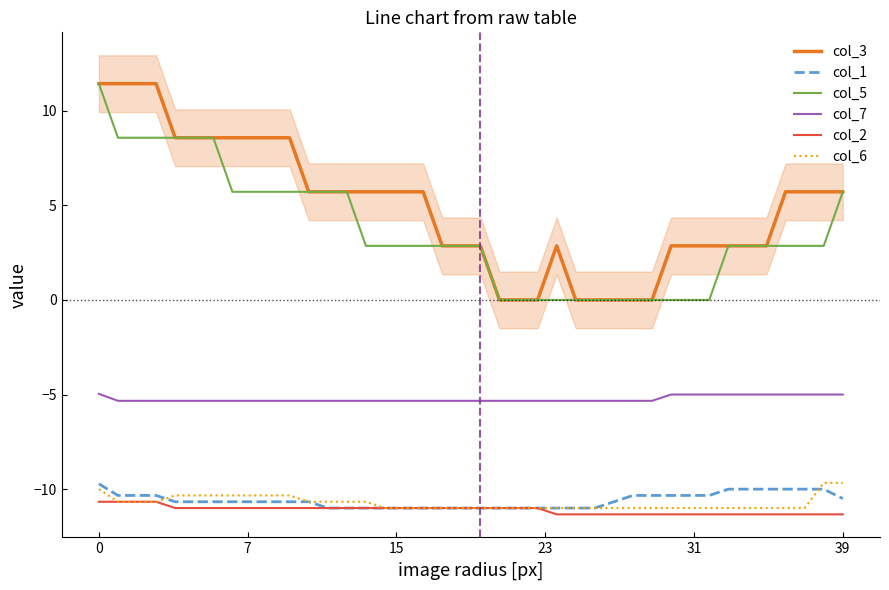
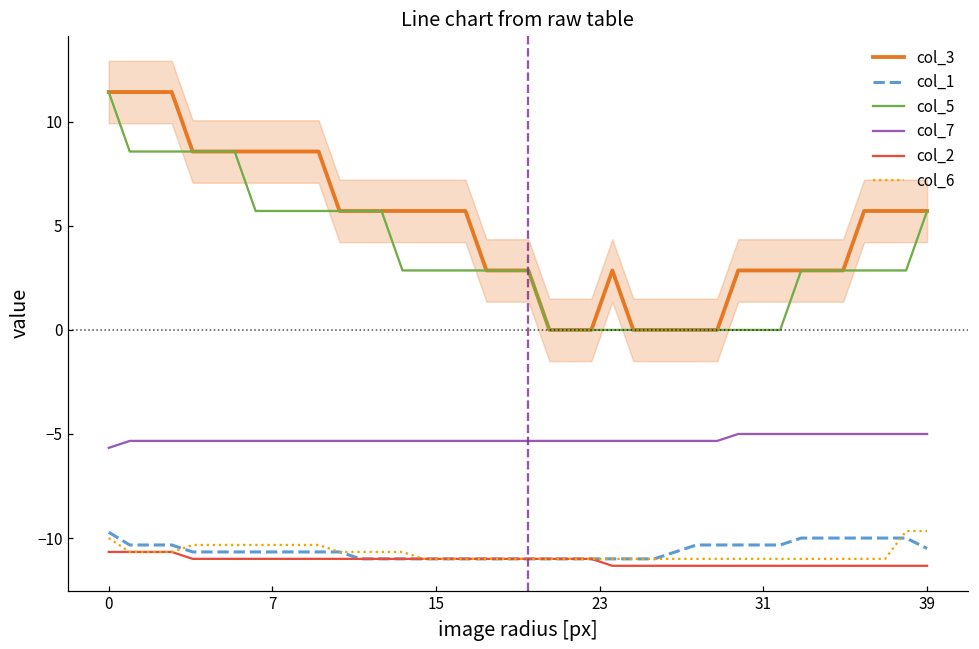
col_7, 0: -5.0 -> -5.7
